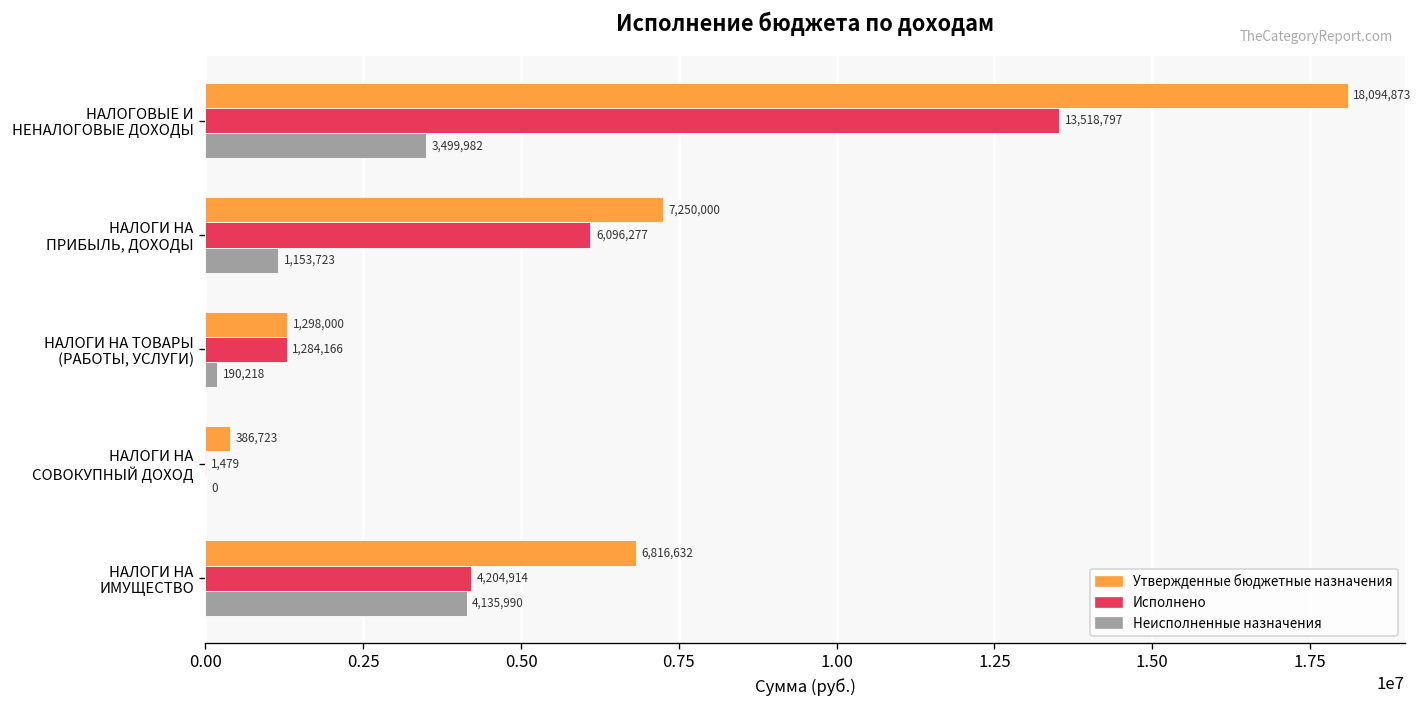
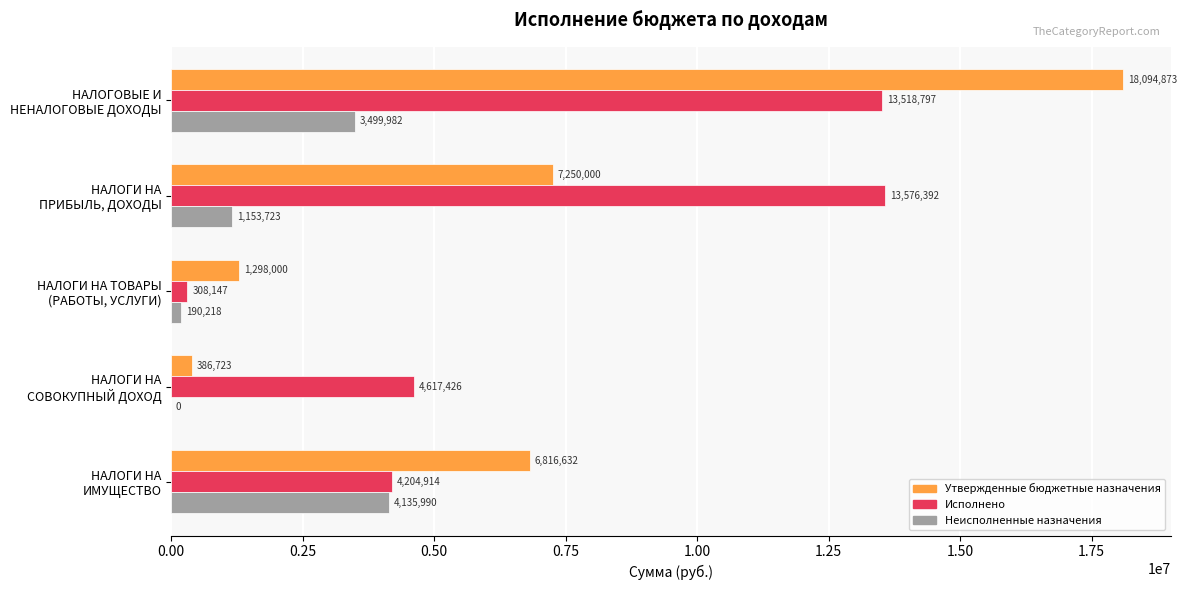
Исполнено, НАЛОГИ НА ПРИБЫЛЬ, ДОХОДЫ: 6,096,277 -> 13,576,392
Исполнено, НАЛОГИ НА ТОВАРЫ (РАБОТЫ, УСЛУГИ): 1,284,166 -> 308,147
Исполнено, НАЛОГИ НА СОВОКУПНЫЙ ДОХОД: 1,479 -> 4,617,426
